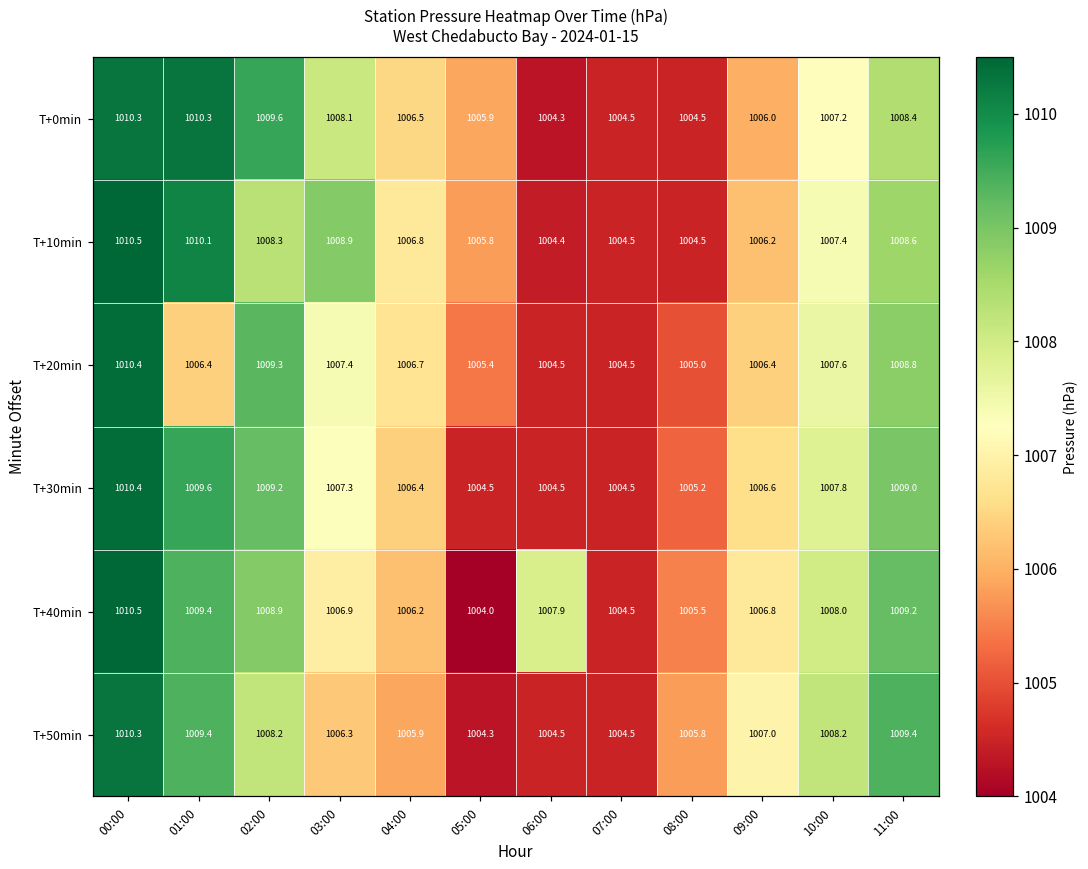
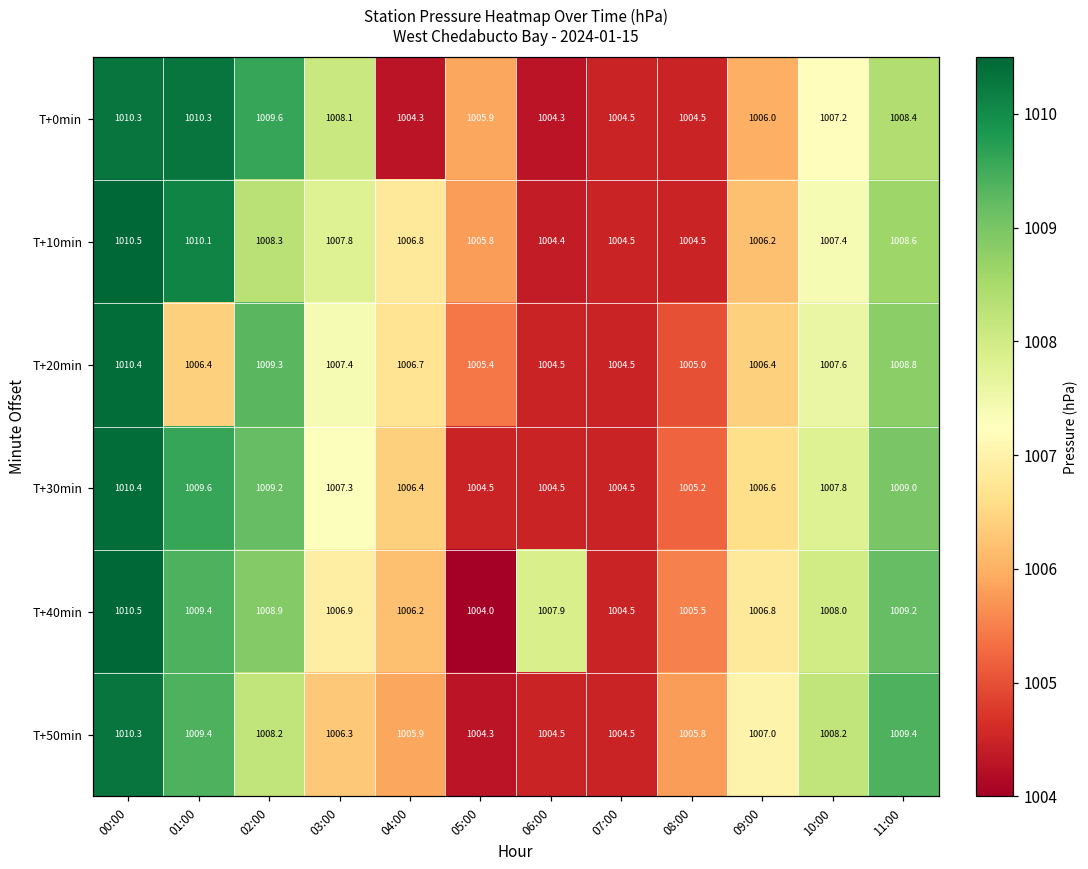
T+0min, 04:00: 1006.5 -> 1004.3
T+10min, 03:00: 1008.9 -> 1007.8
